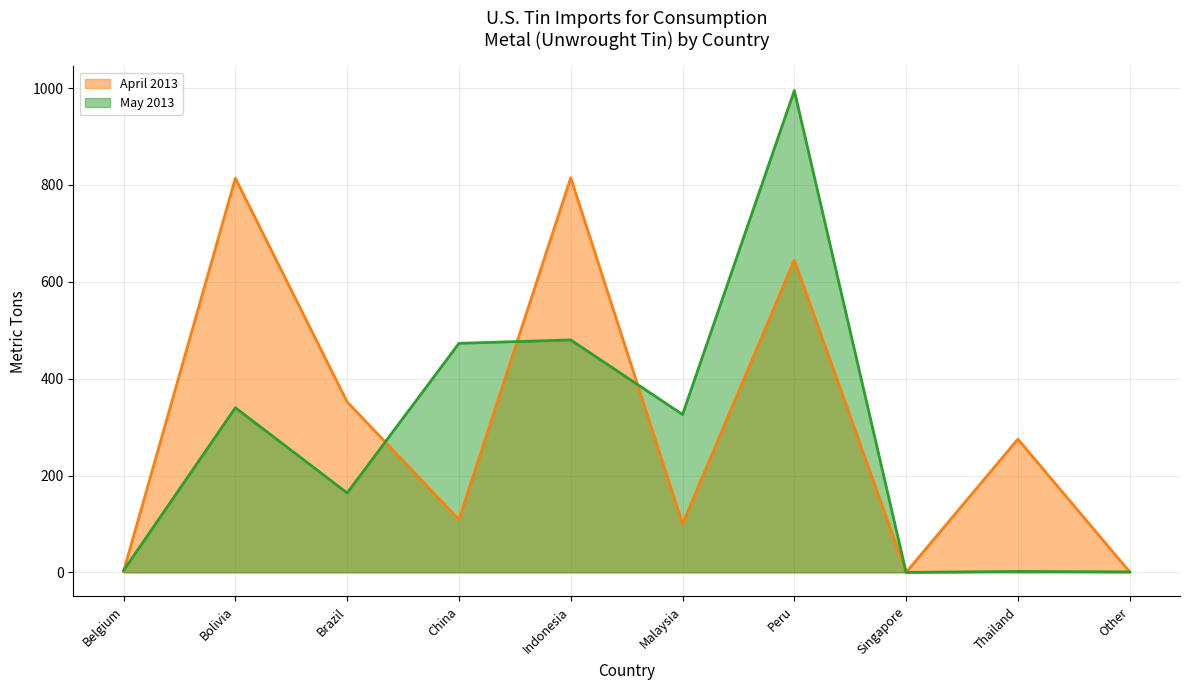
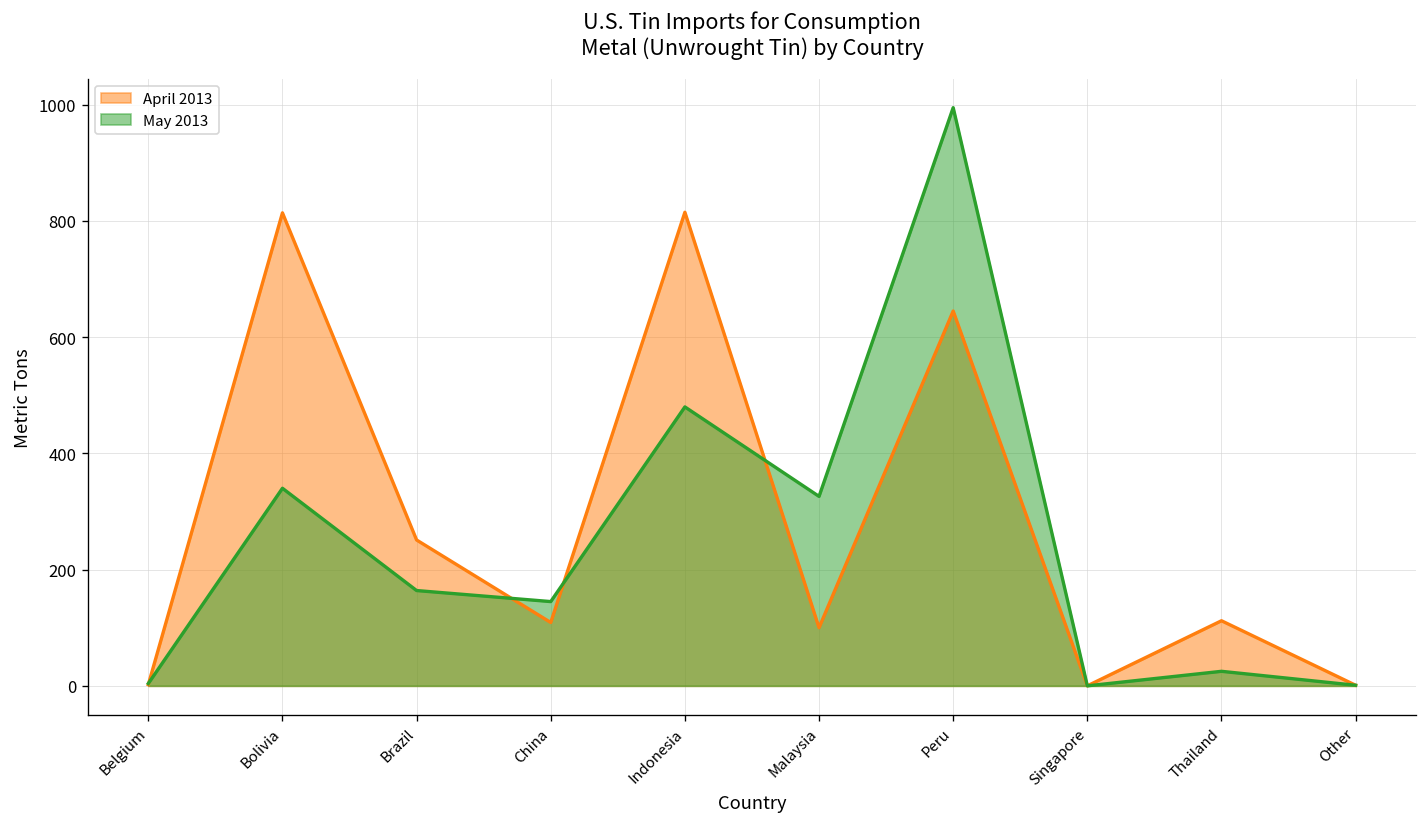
April 2013, Brazil: 350 -> 250
May 2013, China: 470 -> 150
April 2013, Thailand: 280 -> 110
May 2013, Thailand: 0 -> 30
